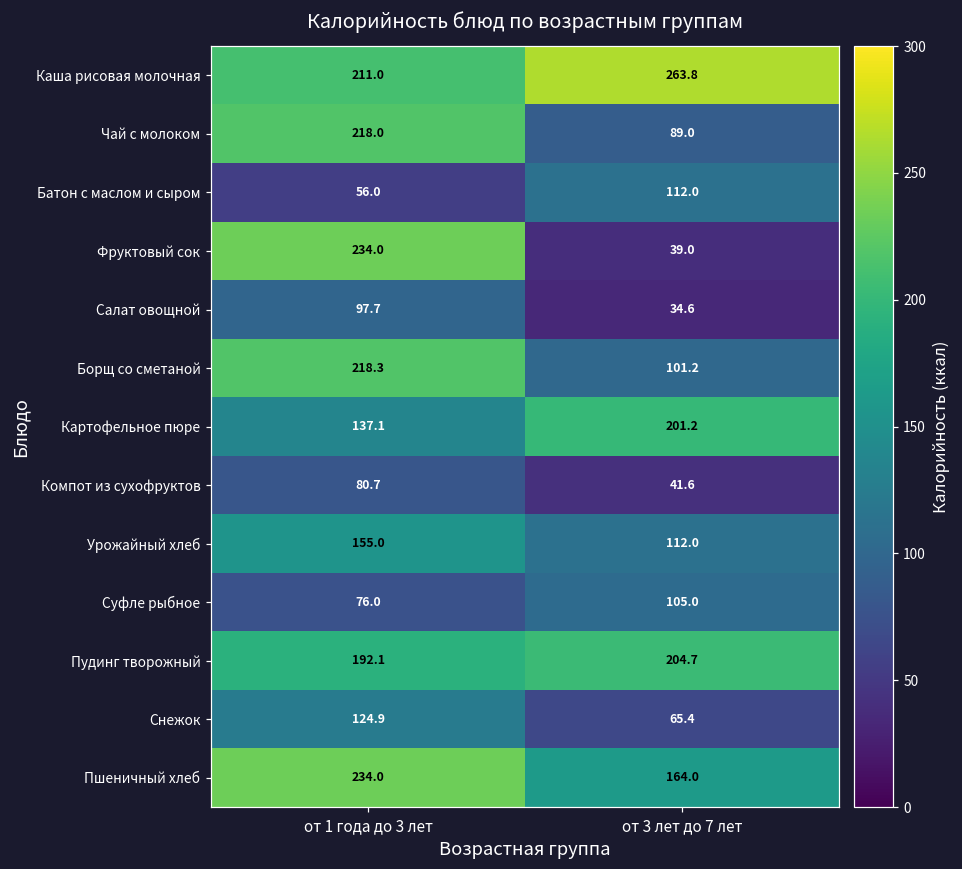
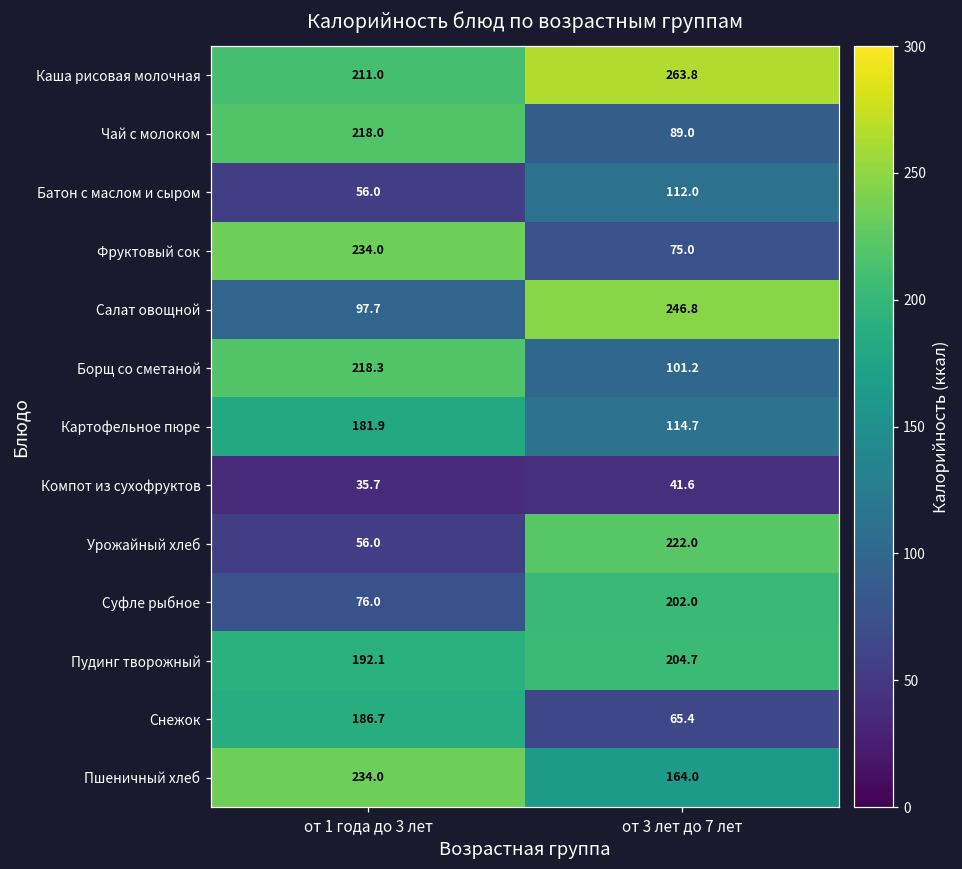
Фруктовый сок, от 3 лет до 7 лет: 39.0 -> 75.0
Салат овощной, от 3 лет до 7 лет: 34.6 -> 246.8
Картофельное пюре, от 1 года до 3 лет: 137.1 -> 181.9
Картофельное пюре, от 3 лет до 7 лет: 201.2 -> 114.7
Компот из сухофруктов, от 1 года до 3 лет: 80.7 -> 35.7
Урожайный хлеб, от 1 года до 3 лет: 155.0 -> 56.0
Урожайный хлеб, от 3 лет до 7 лет: 112.0 -> 222.0
Суфле рыбное, от 3 лет до 7 лет: 105.0 -> 202.0
Снежок, от 1 года до 3 лет: 124.9 -> 186.7
